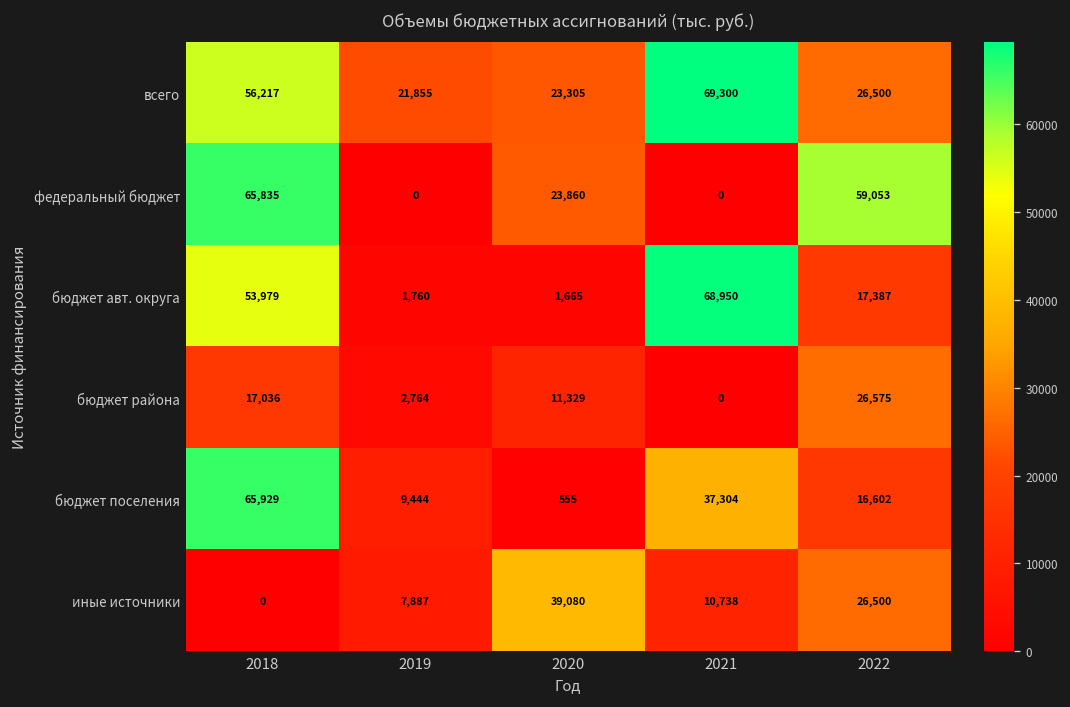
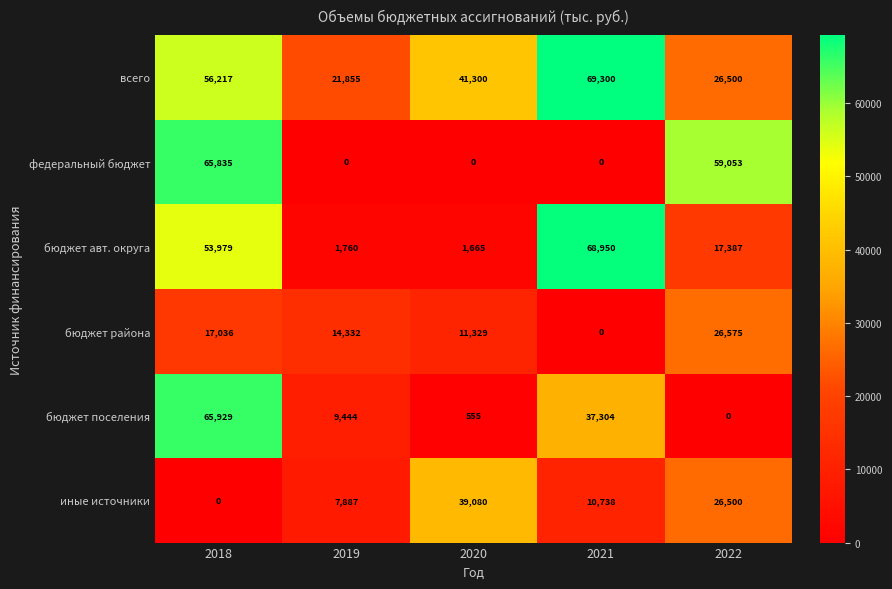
всего, 2020: 23,305 -> 41,300
федеральный бюджет, 2020: 23,860 -> 0
бюджет района, 2019: 2,764 -> 14,332
бюджет поселения, 2022: 16,602 -> 0
